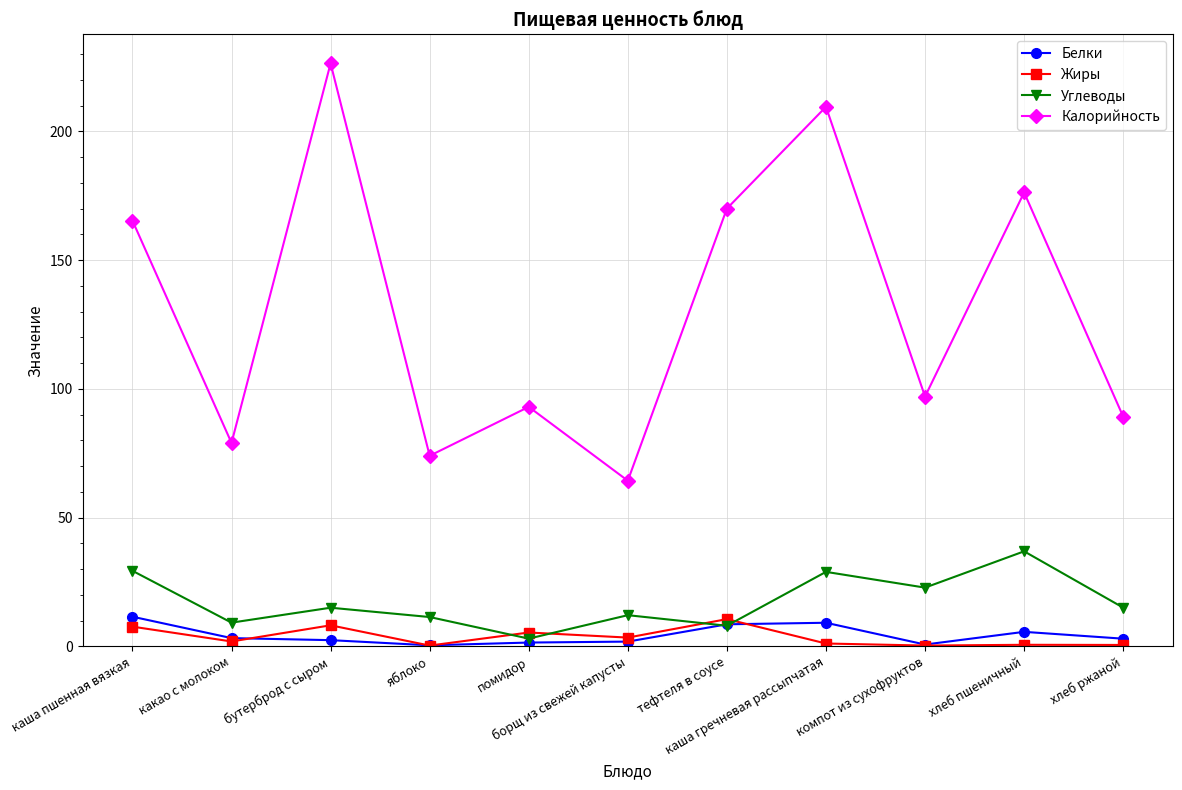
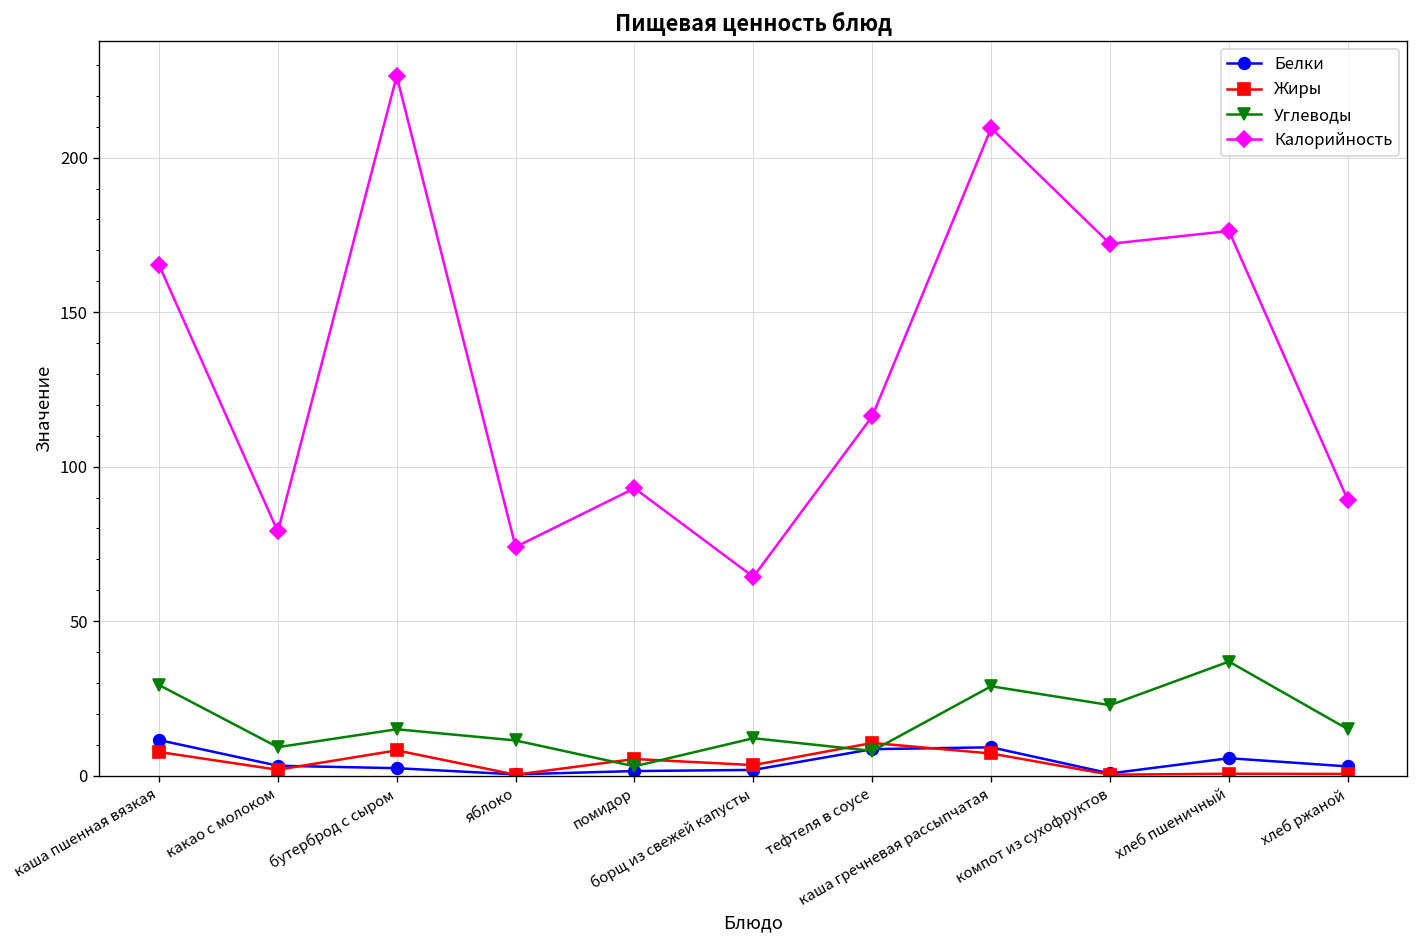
Калорийность, тефтеля в соусе: 170 -> 116
Жиры, каша гречневая рассыпчатая: 1 -> 7
Калорийность, компот из сухофруктов: 97 -> 172
